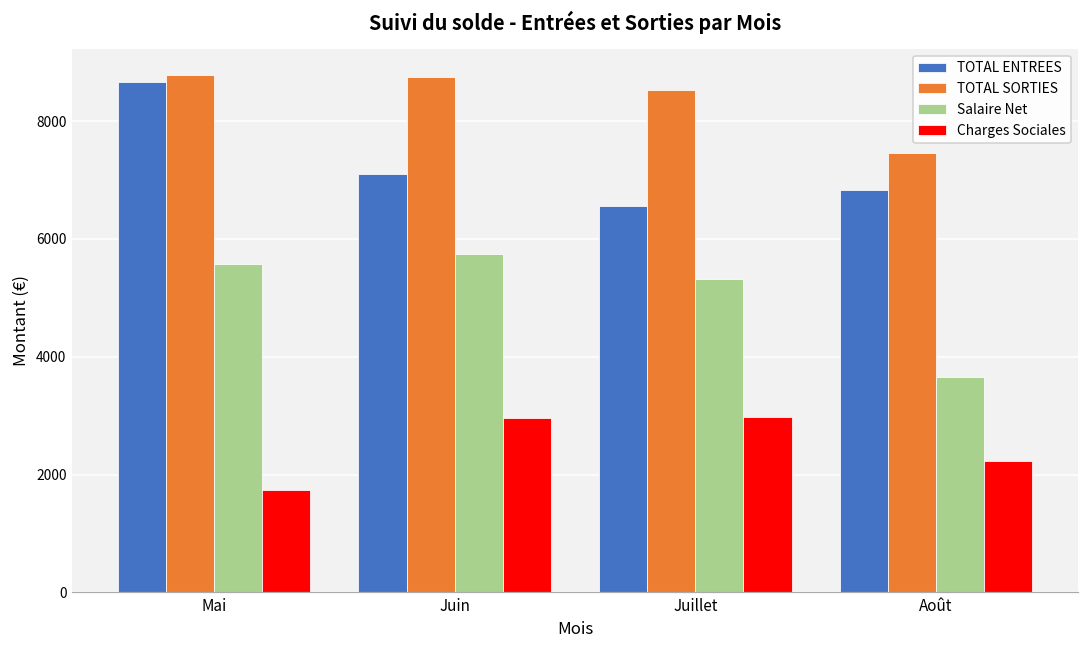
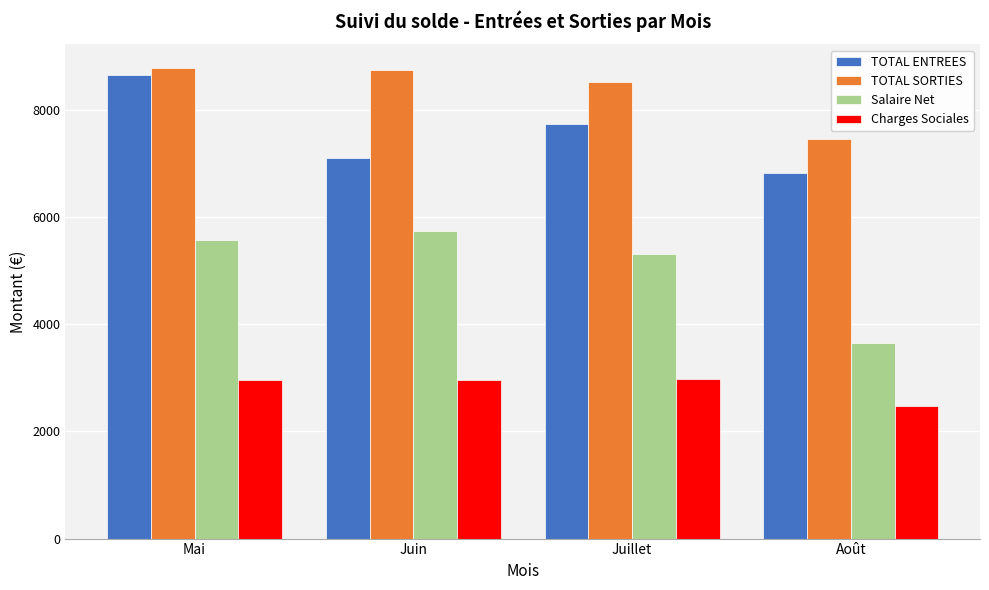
Charges Sociales, Mai: 1700 -> 3000
TOTAL ENTREES, Juillet: 6600 -> 7700
Charges Sociales, Août: 2200 -> 2500
